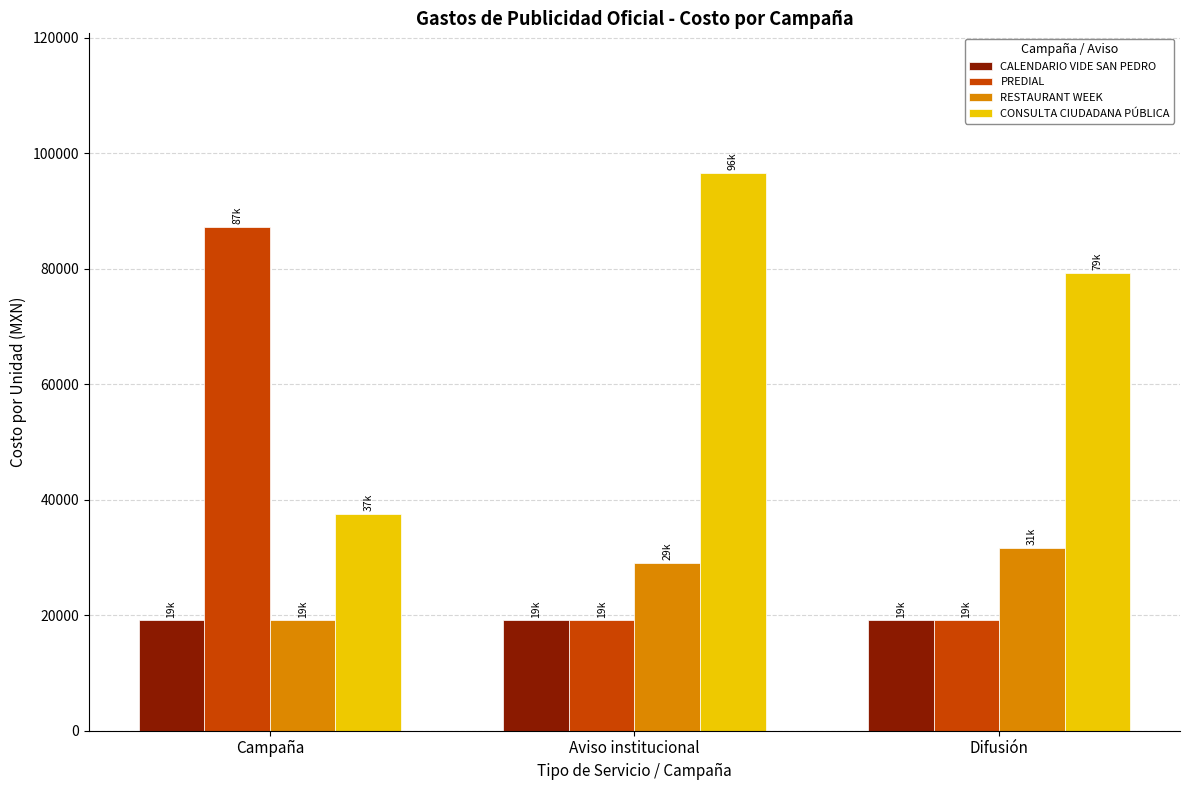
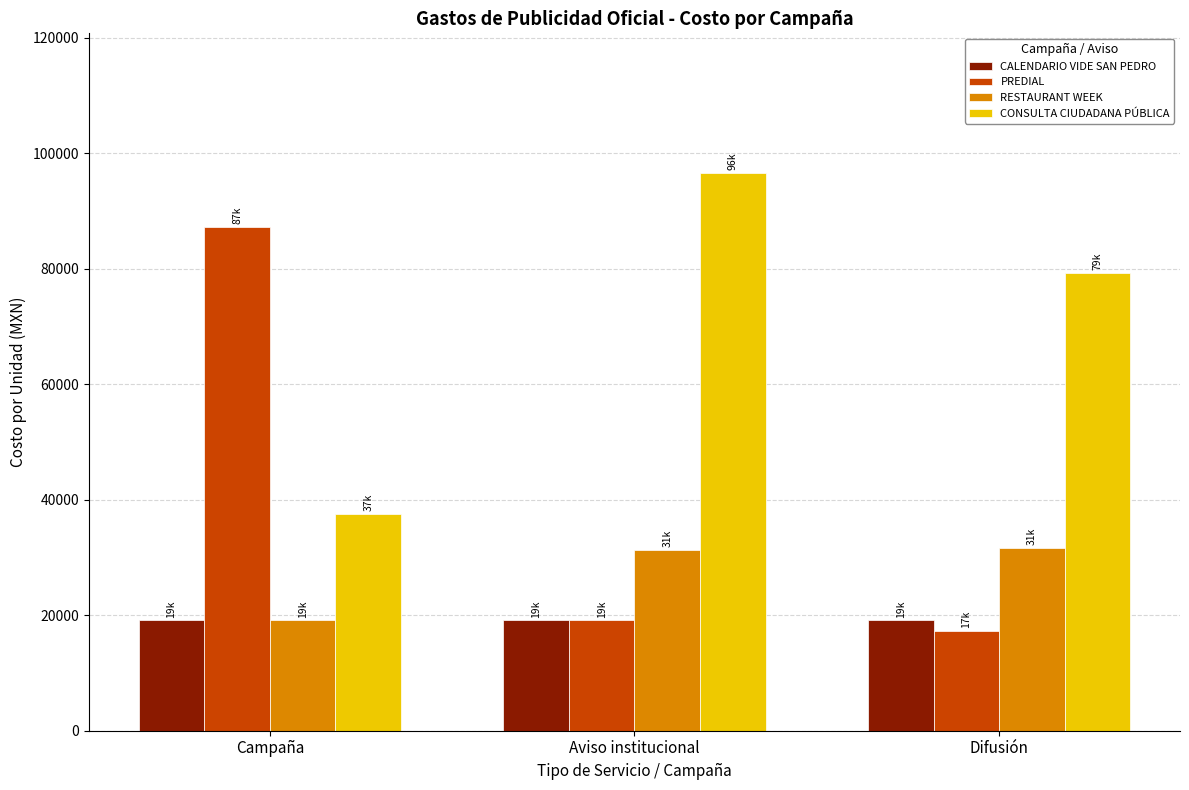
RESTAURANT WEEK, Aviso institucional: 29k -> 31k
PREDIAL, Difusión: 19k -> 17k
